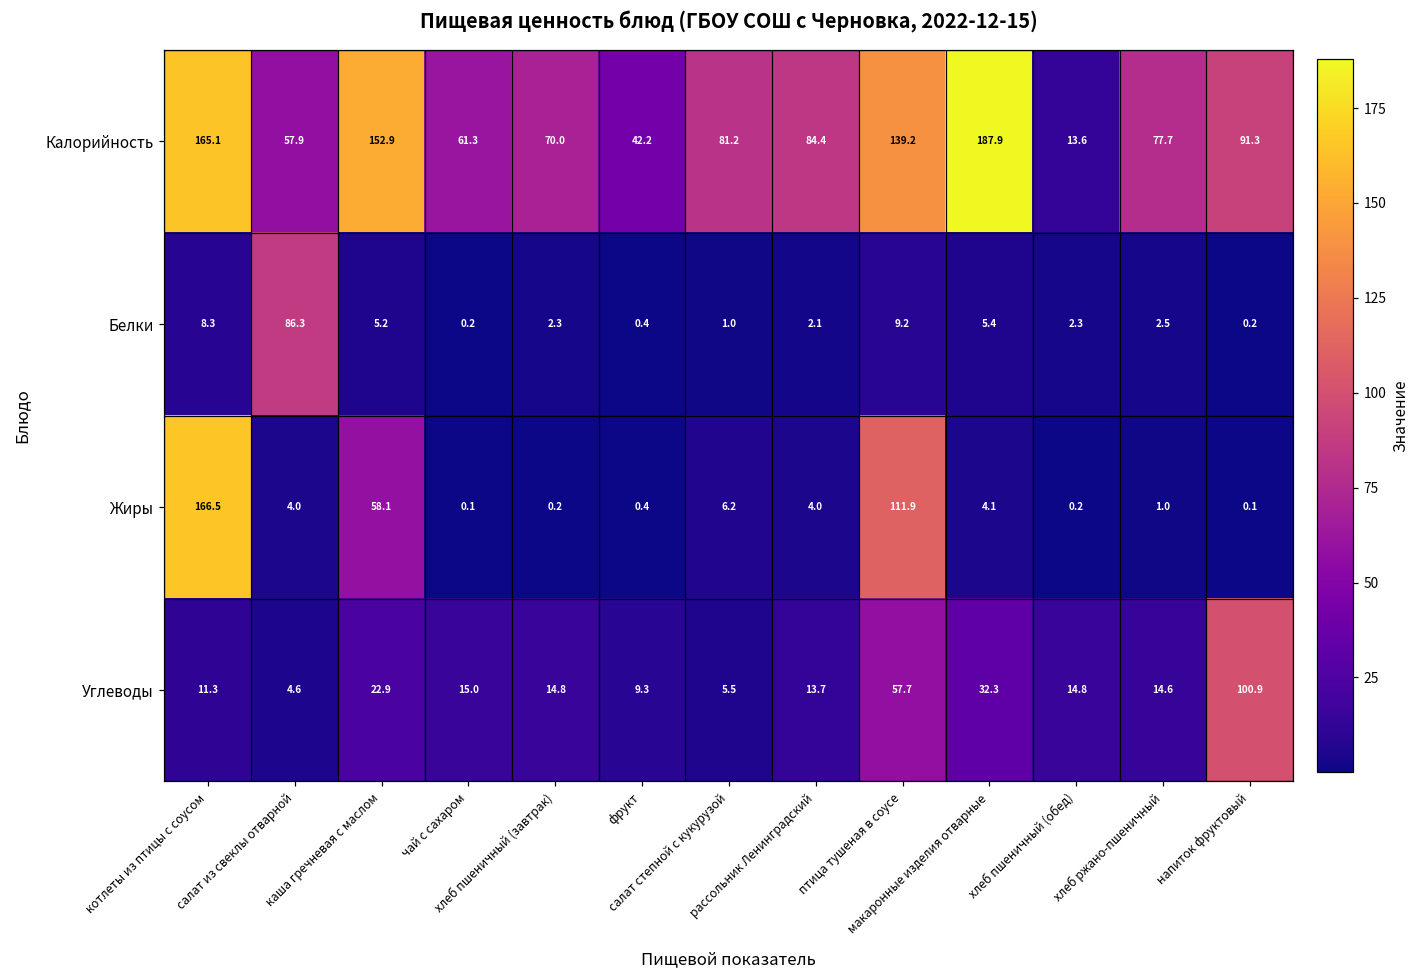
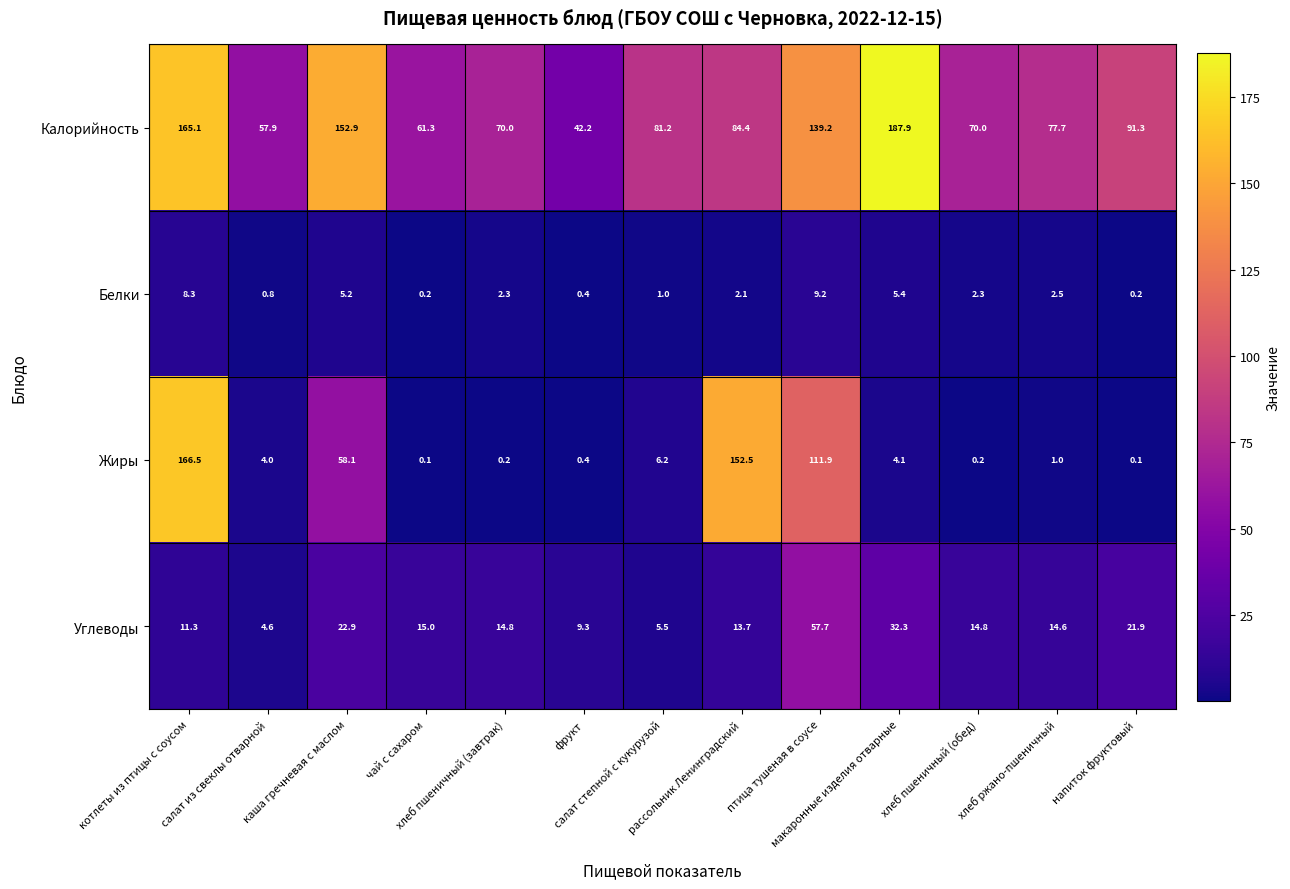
Калорийность, хлеб пшеничный (обед): 13.6 -> 70.0
Белки, салат из свеклы отварной: 86.3 -> 0.8
Жиры, рассольник Ленинградский: 4.0 -> 152.5
Углеводы, напиток фруктовый: 100.9 -> 21.9
